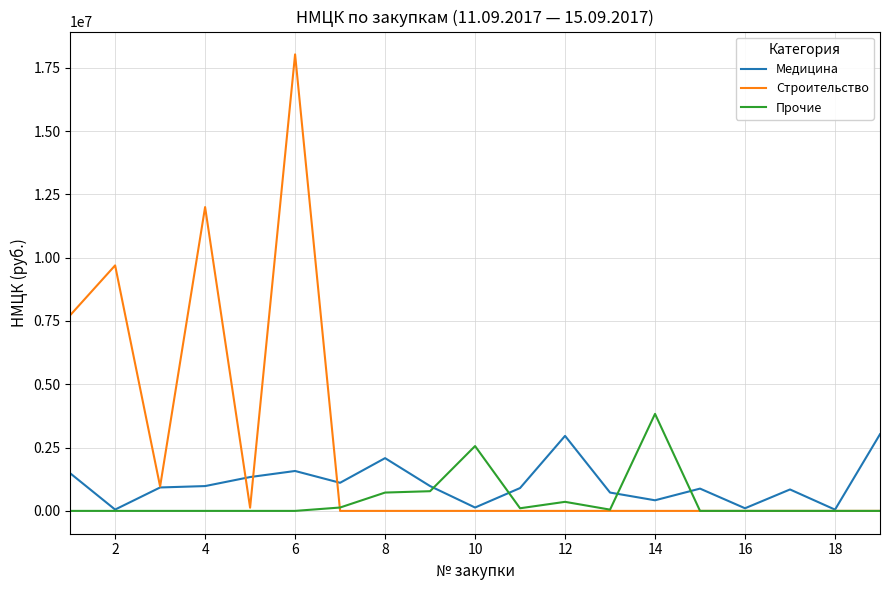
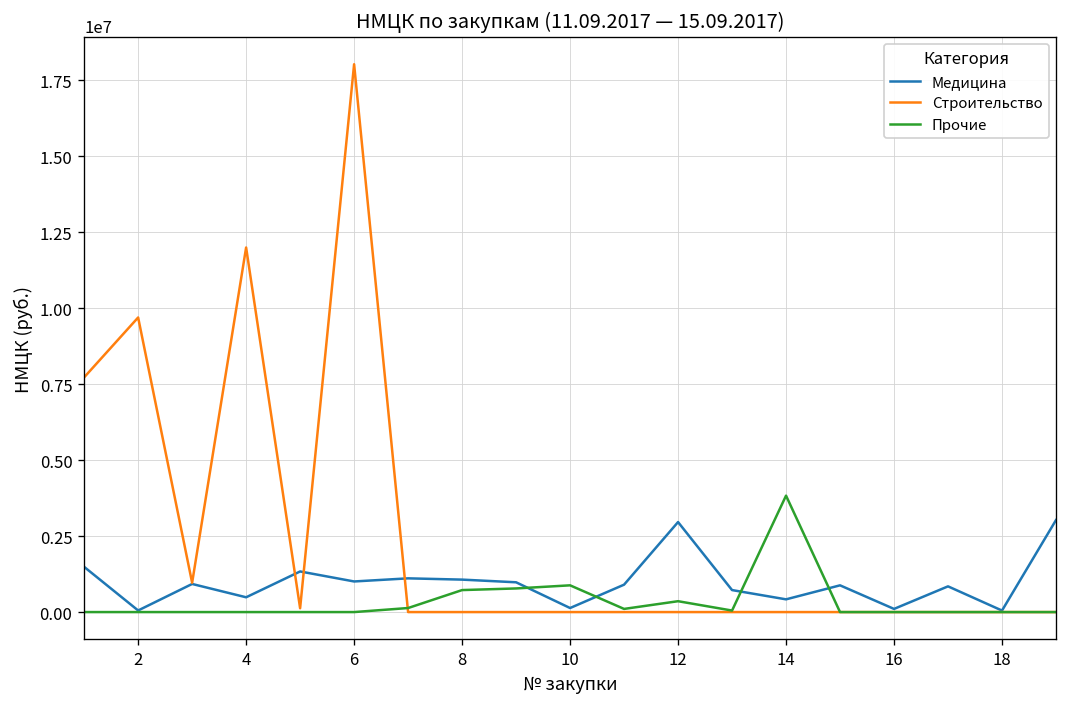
Медицина, 4: 1000000 -> 500000
Медицина, 6: 1600000 -> 1000000
Медицина, 8: 2100000 -> 1100000
Прочие, 10: 2600000 -> 900000
